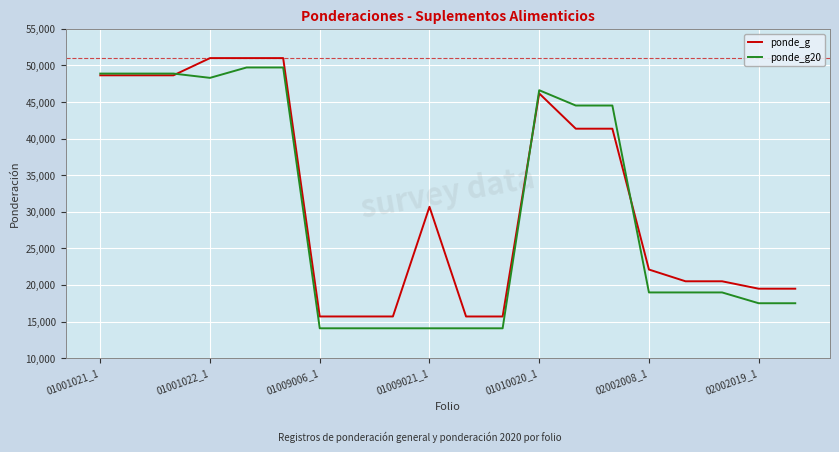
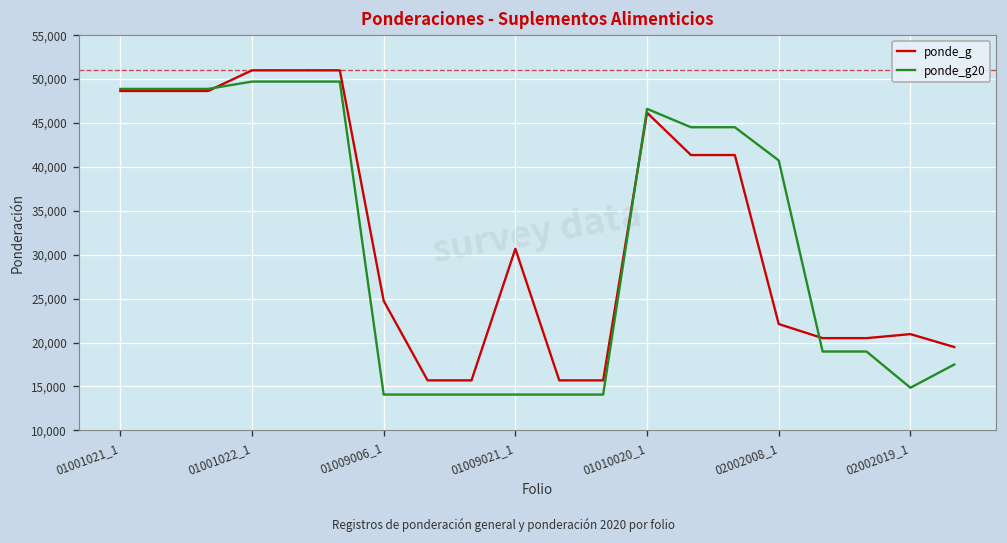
ponde_g20, 01001022_1: 48,000 -> 50,000
ponde_g, 01009006_1: 16,000 -> 25,000
ponde_g20, 02002008_1: 19,000 -> 41,000
ponde_g, 02002019_1: 19,000 -> 21,000
ponde_g20, 02002019_1: 17,000 -> 15,000
